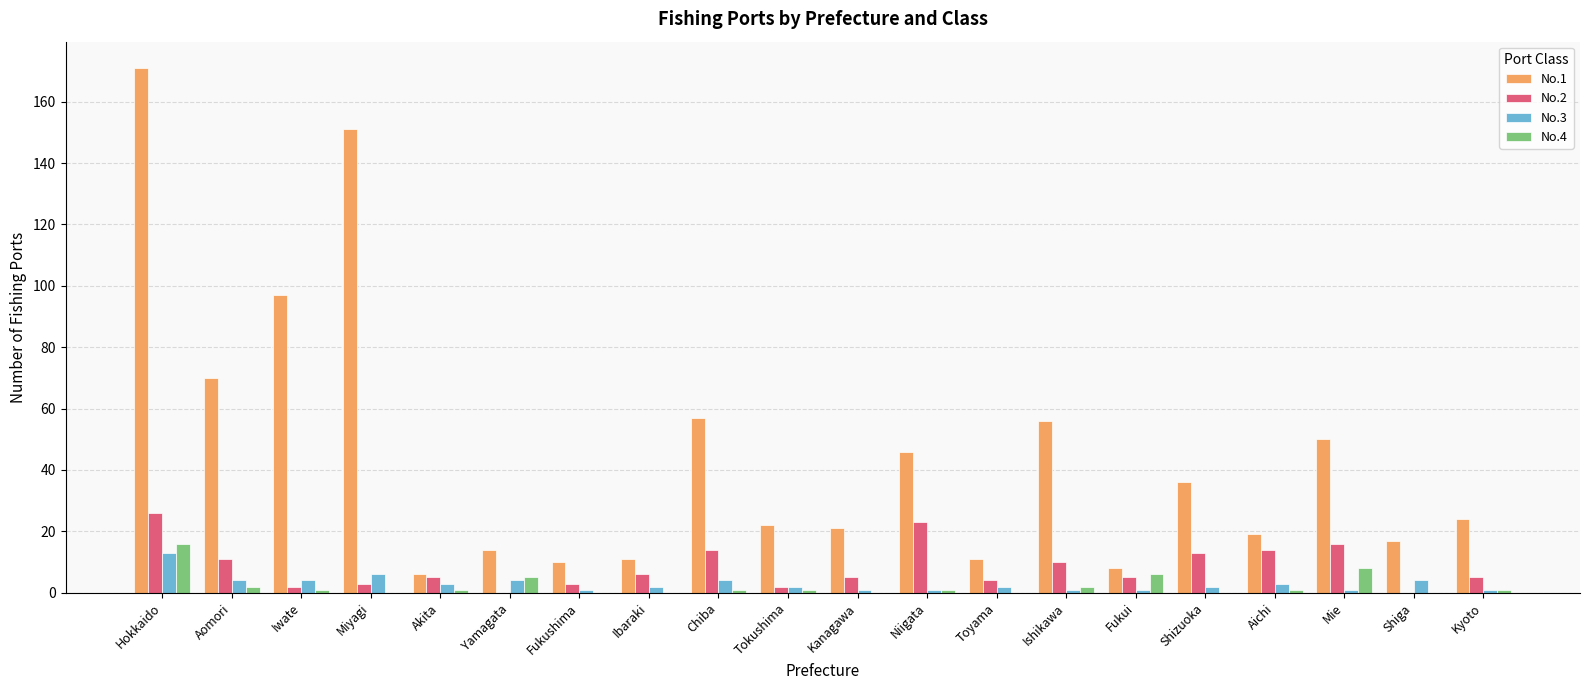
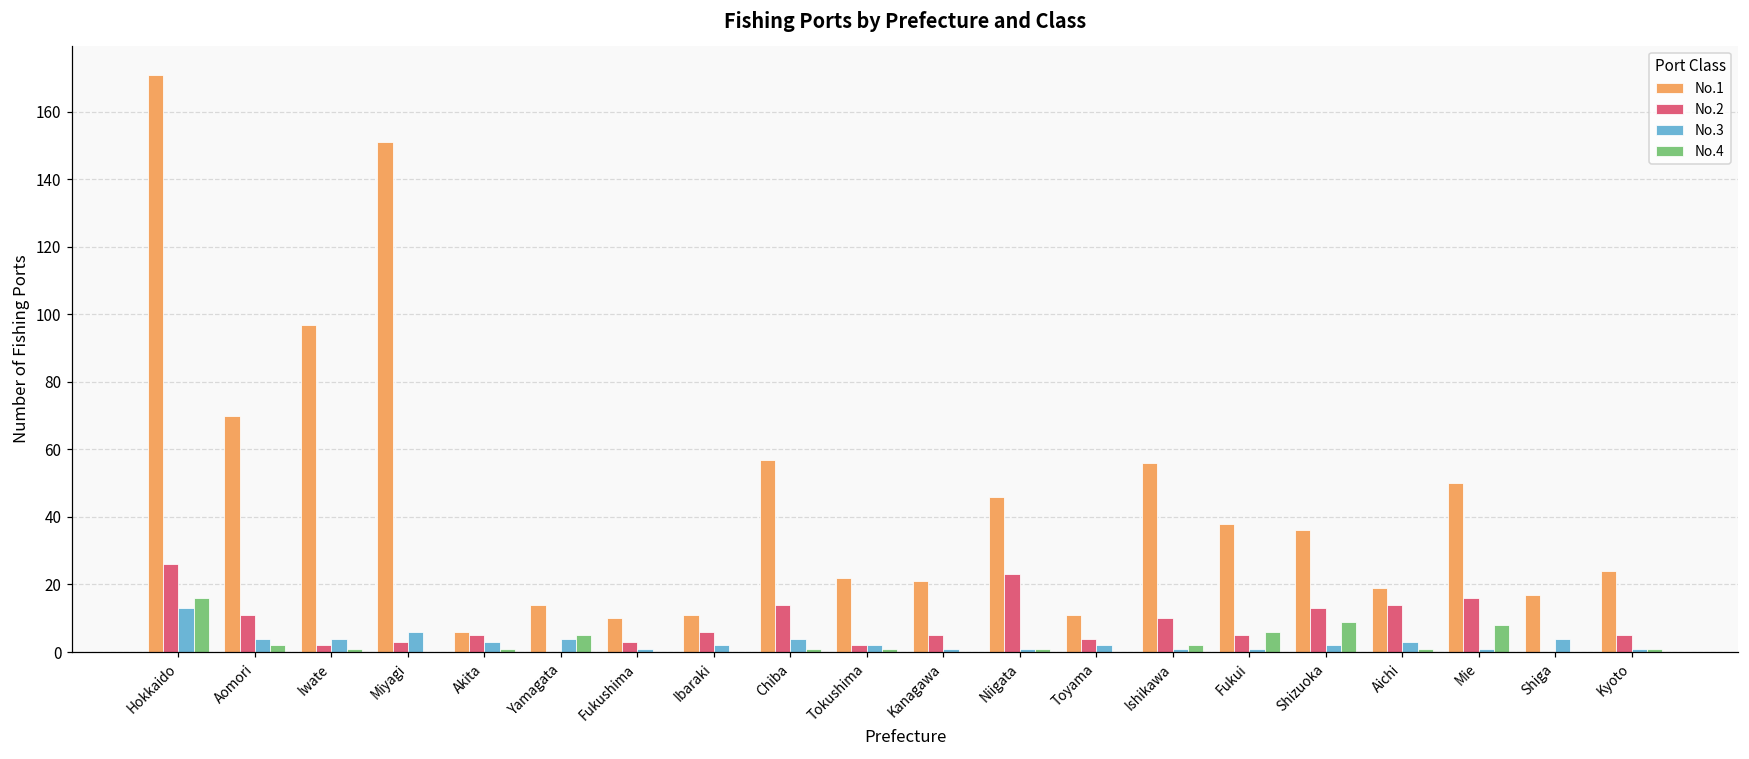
No.1, Fukui: 8 -> 38
No.4, Shizuoka: 0 -> 9
